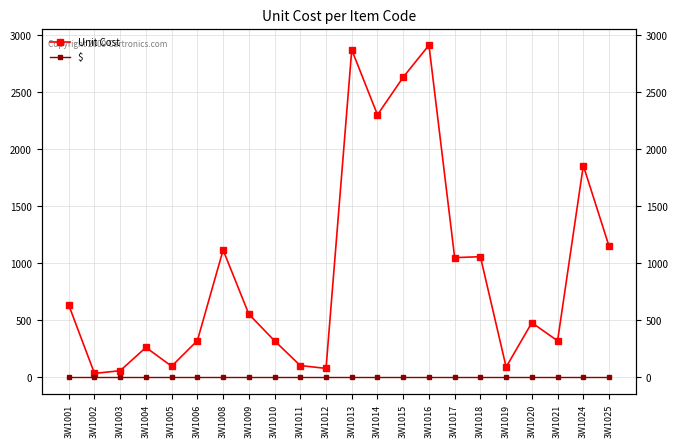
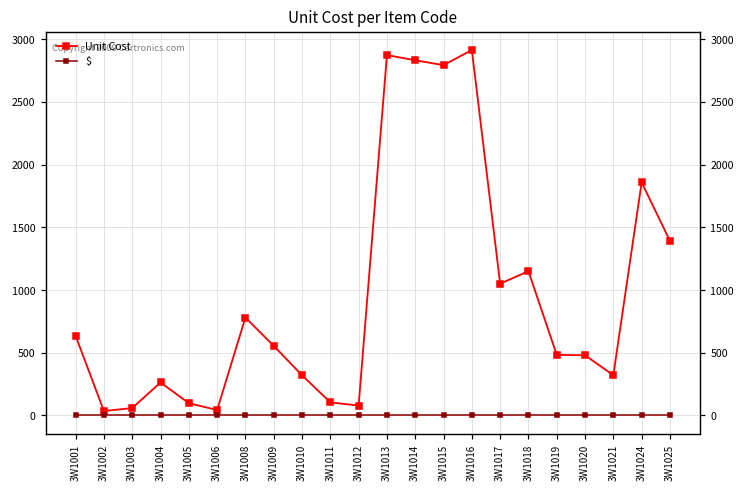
Unit Cost, 3W1006: 320 -> 40
Unit Cost, 3W1008: 1120 -> 780
Unit Cost, 3W1014: 2300 -> 2830
Unit Cost, 3W1015: 2630 -> 2790
Unit Cost, 3W1018: 1060 -> 1150
Unit Cost, 3W1019: 90 -> 480
Unit Cost, 3W1025: 1150 -> 1390
